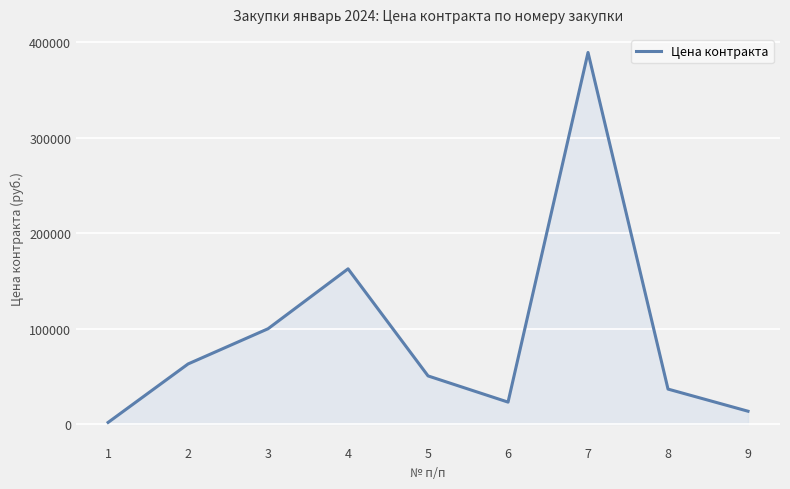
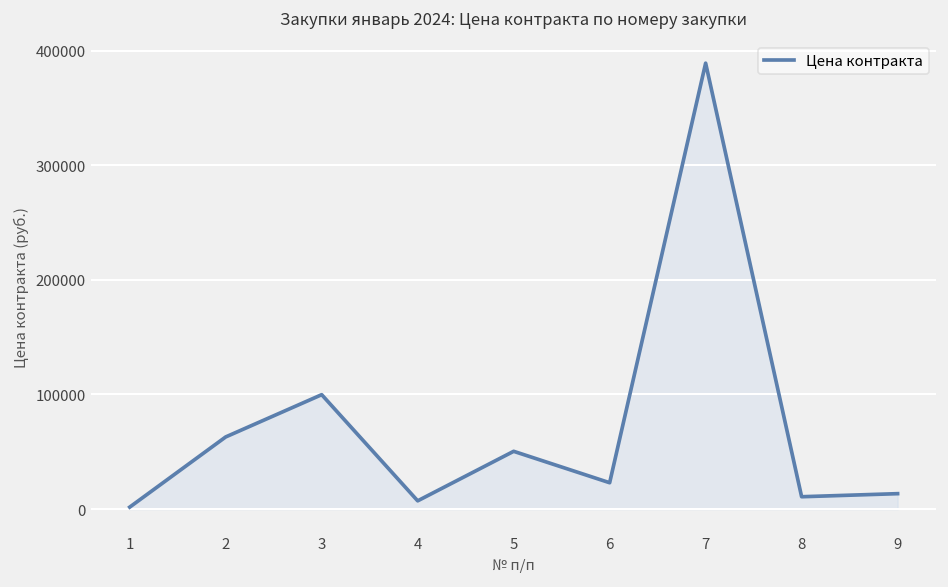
4: 160000 -> 10000
8: 40000 -> 10000
